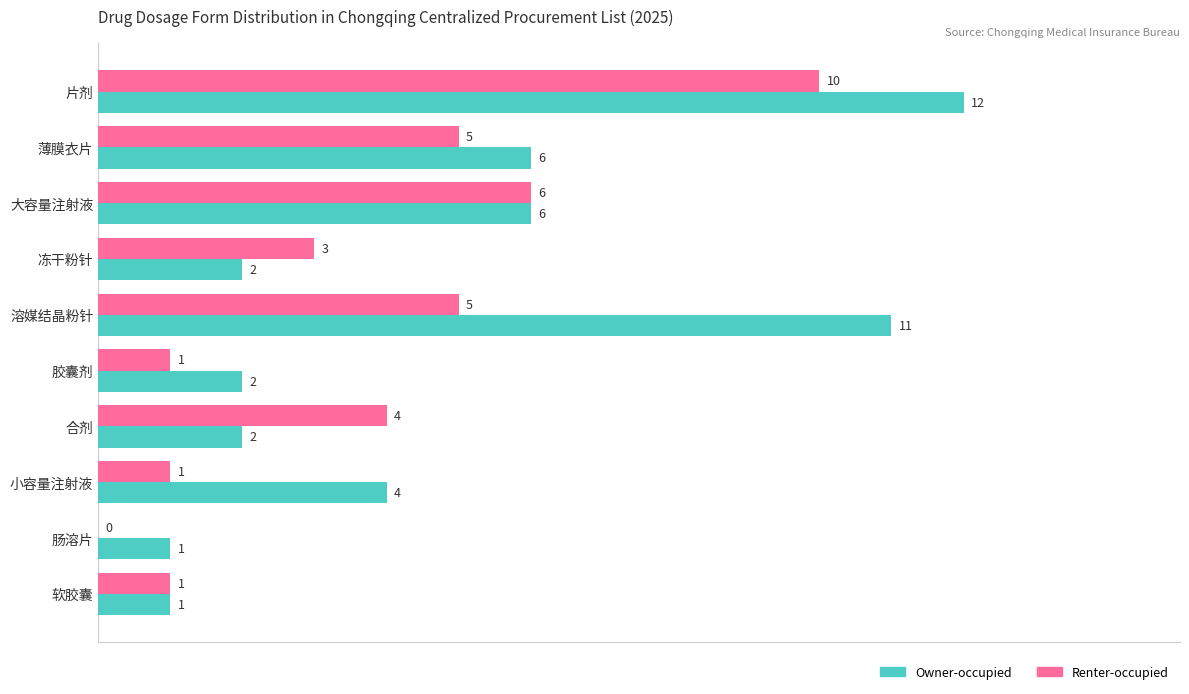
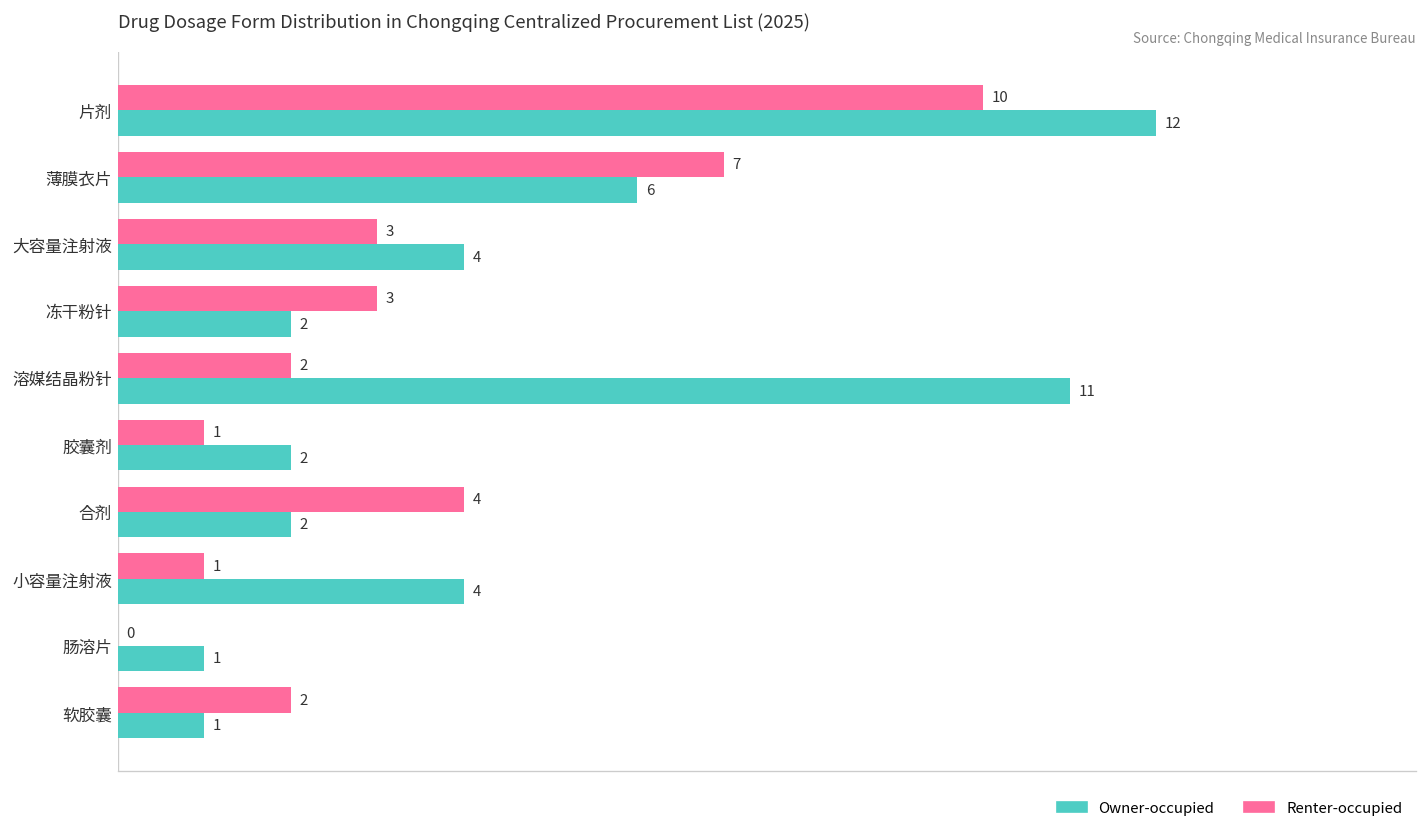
Renter-occupied, 薄膜衣片: 5 -> 7
Renter-occupied, 大容量注射液: 6 -> 3
Owner-occupied, 大容量注射液: 6 -> 4
Renter-occupied, 溶媒结晶粉针: 5 -> 2
Renter-occupied, 软胶囊: 1 -> 2
